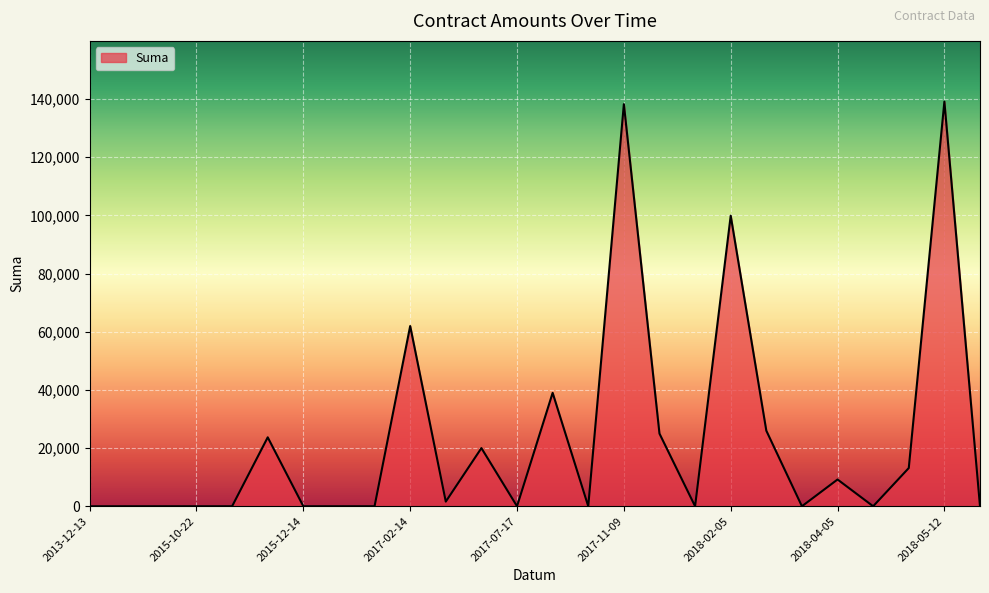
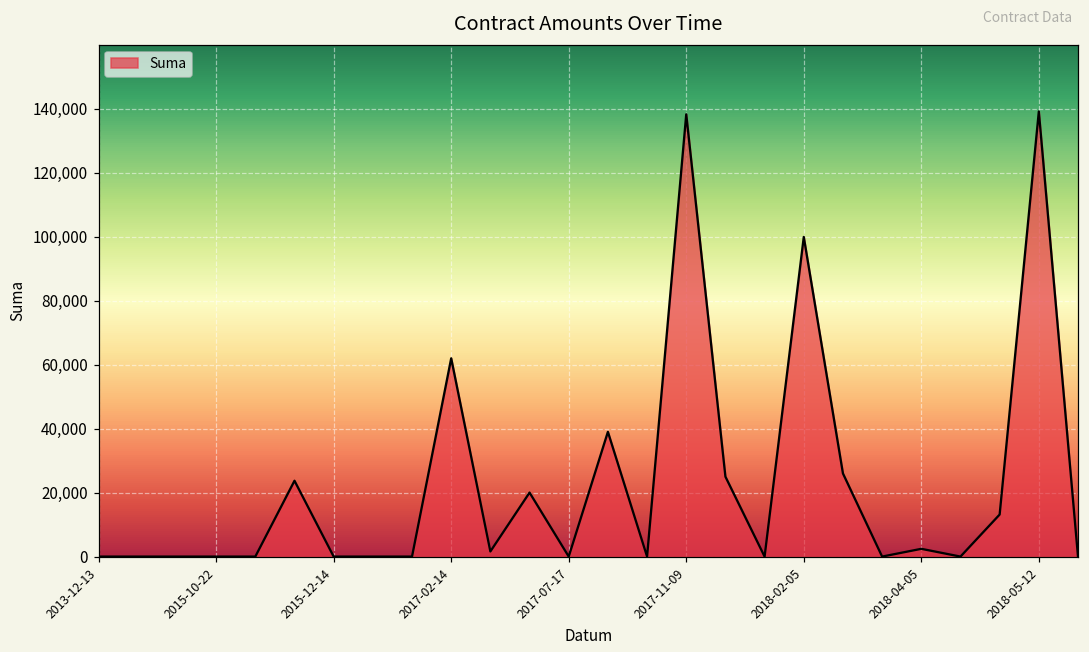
2018-04-05: 9,000 -> 2,000
